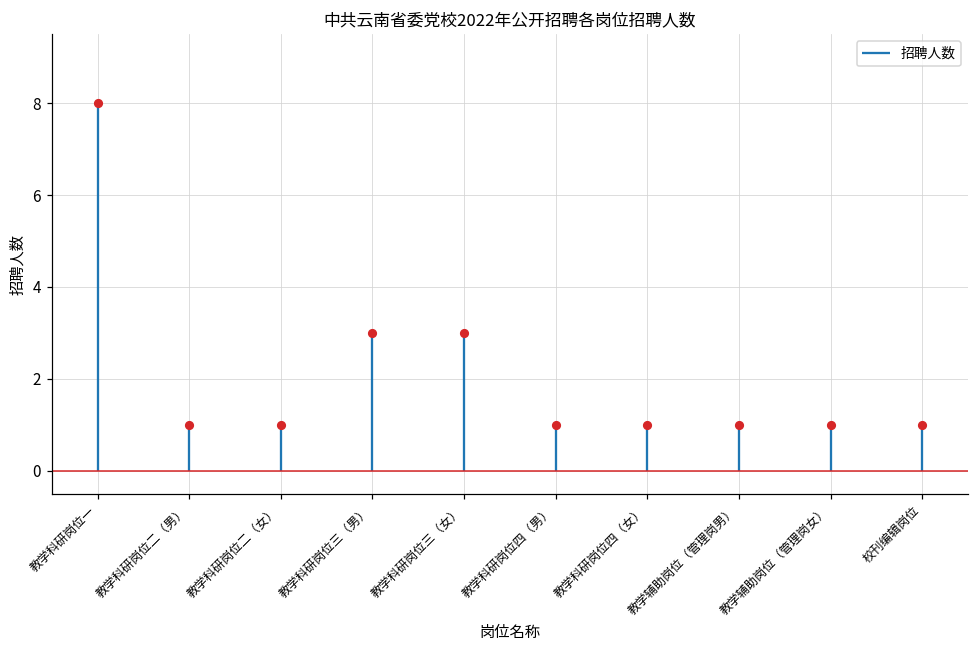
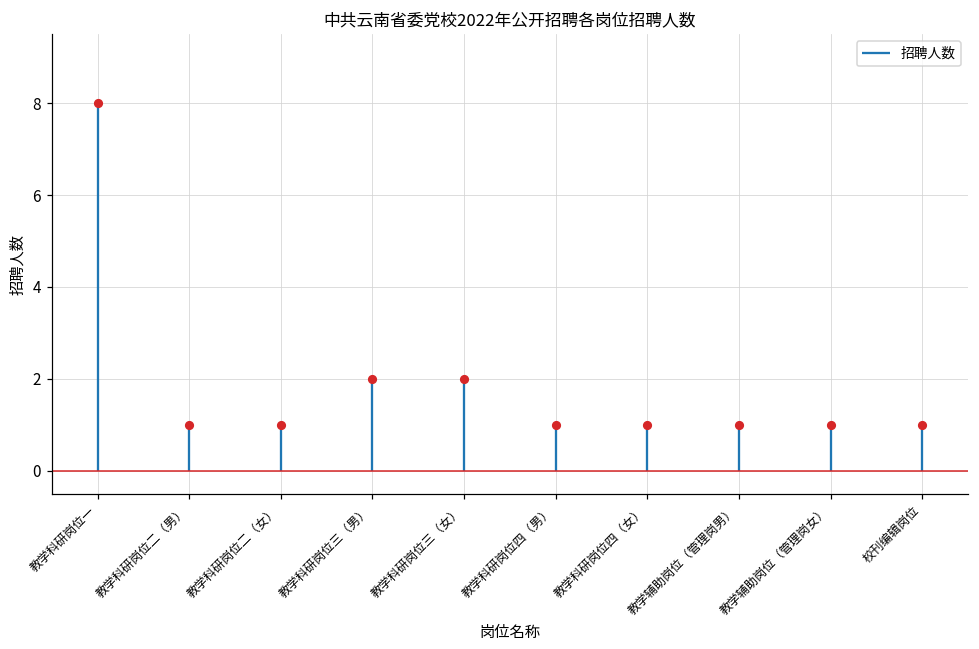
教学科研岗位三（男）: 3 -> 2
教学科研岗位三（女）: 3 -> 2
